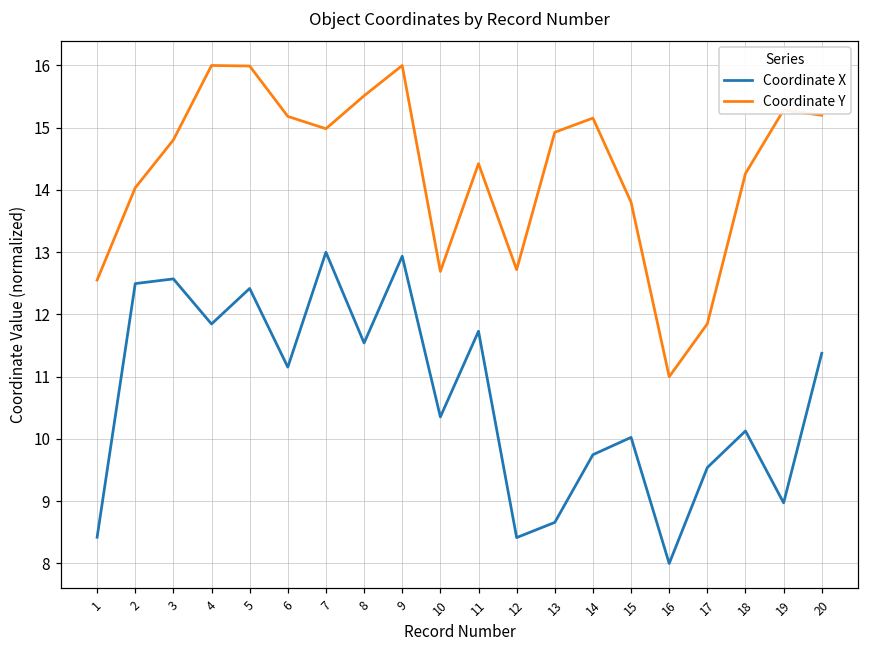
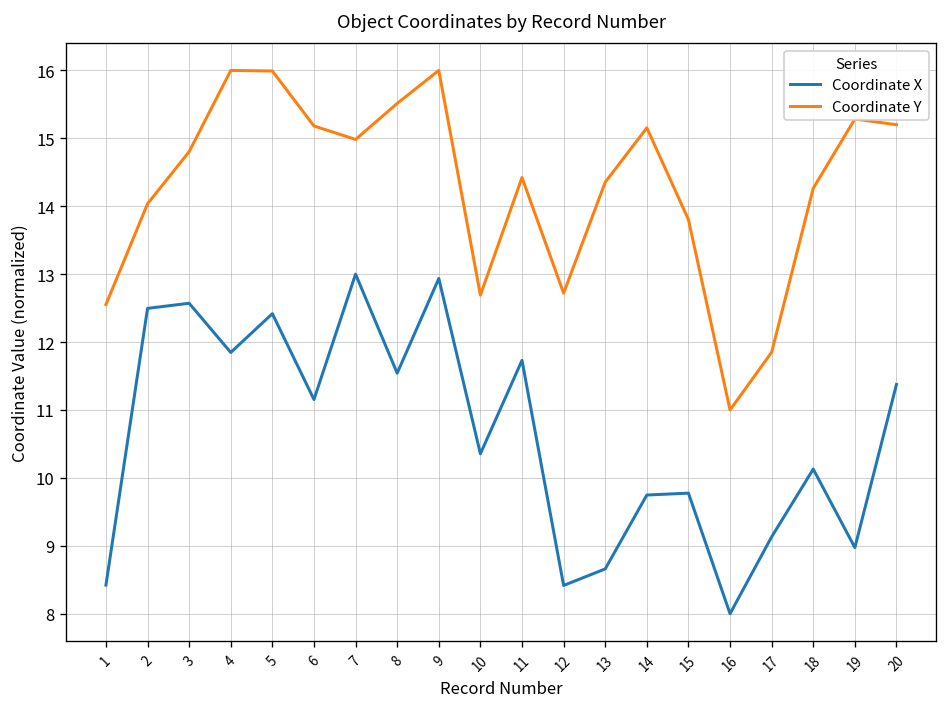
Coordinate Y, 13: 14.9 -> 14.4
Coordinate X, 15: 10.0 -> 9.8
Coordinate X, 17: 9.5 -> 9.1
